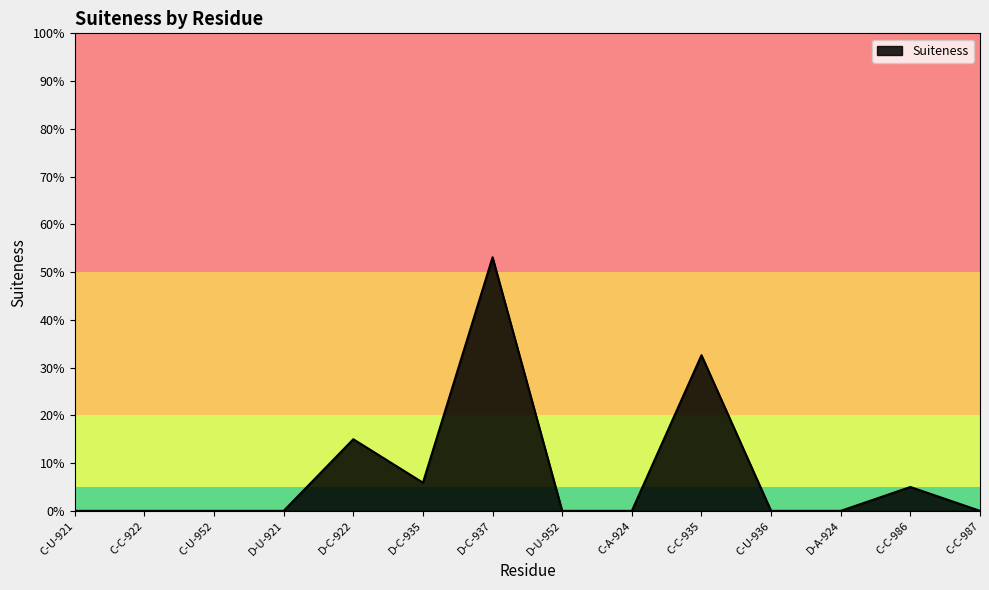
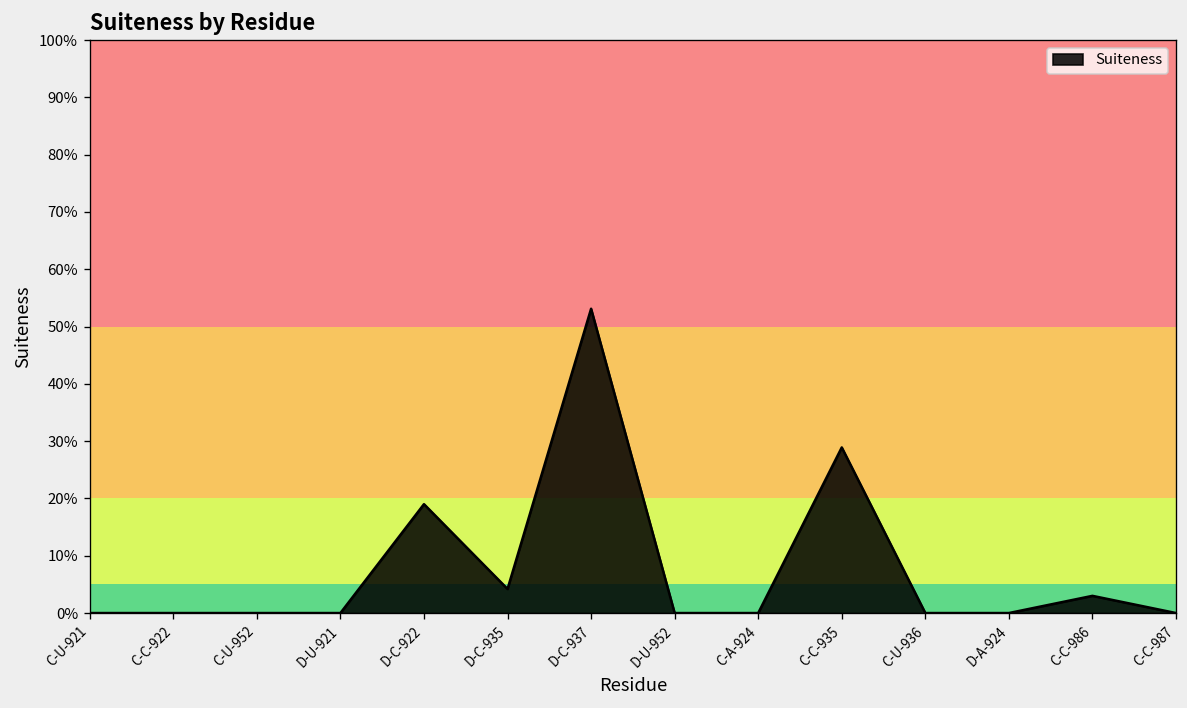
D-C-922: 15% -> 19%
D-C-935: 6% -> 4%
C-C-935: 33% -> 29%
C-C-986: 5% -> 3%
